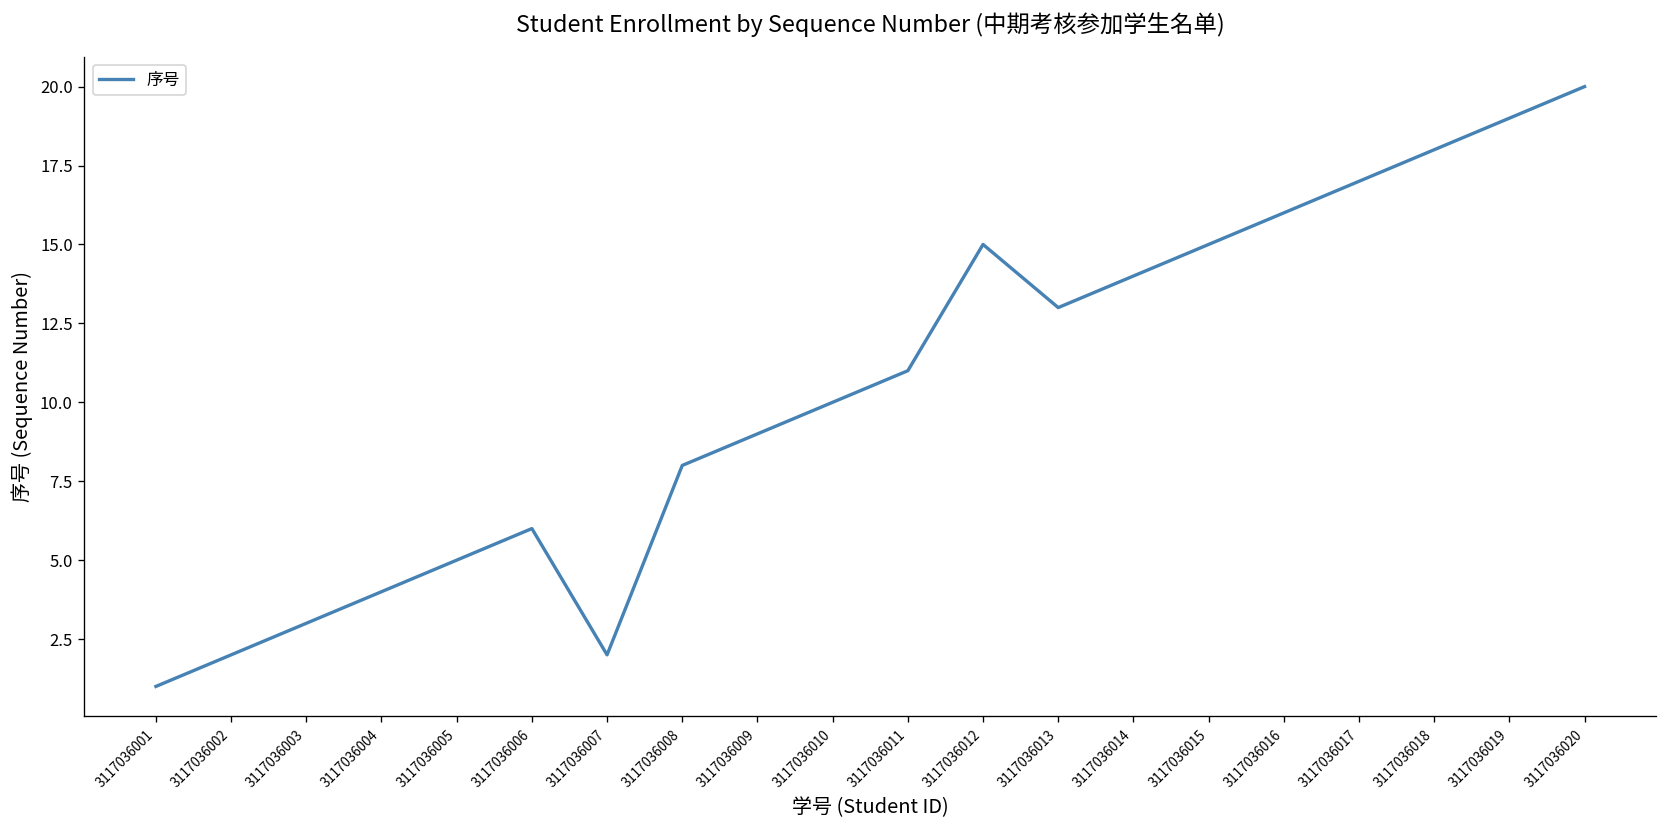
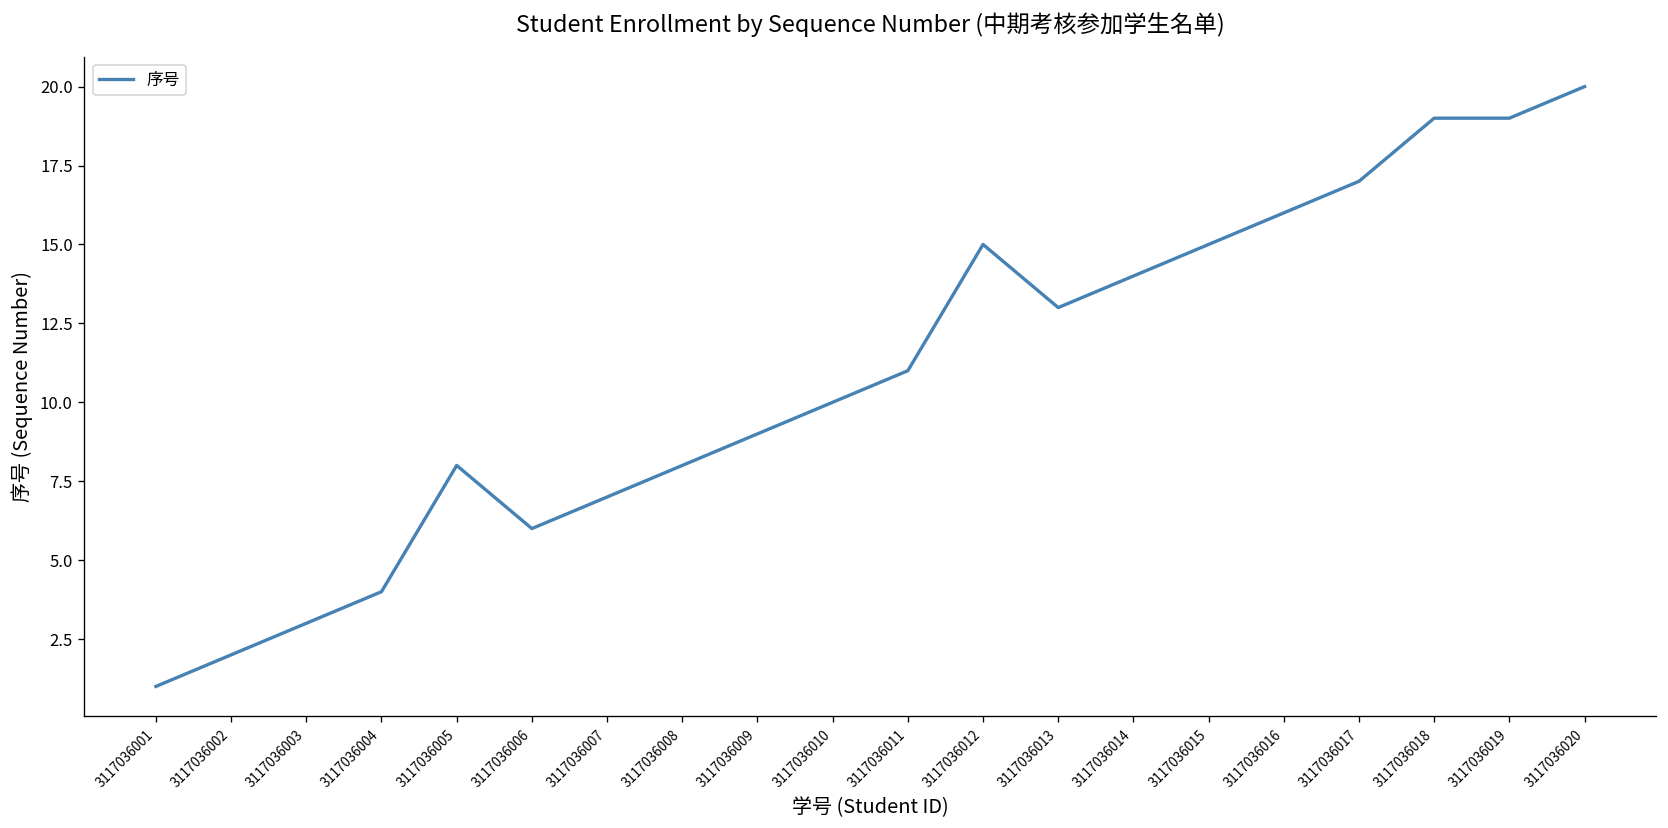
3117036005: 5 -> 8
3117036007: 2 -> 7
3117036018: 18 -> 19
